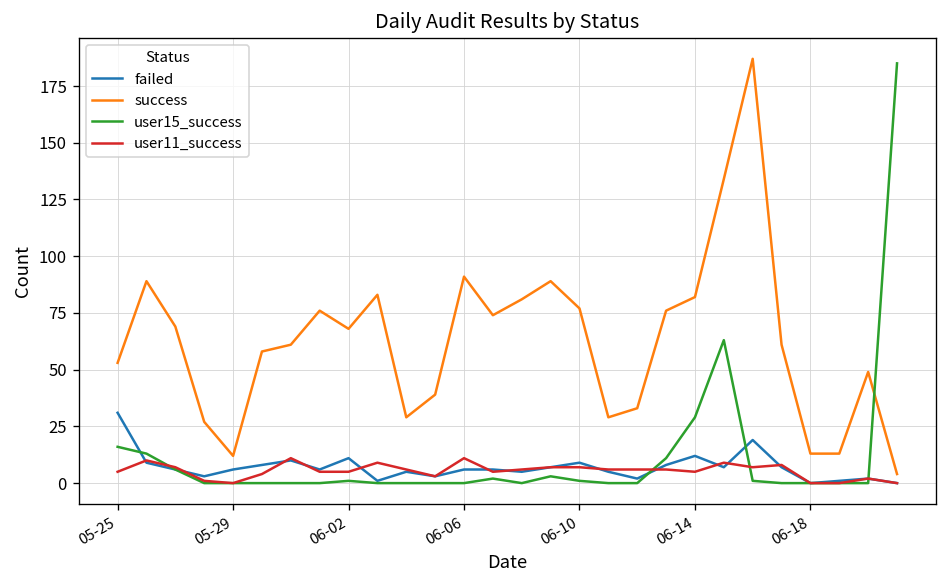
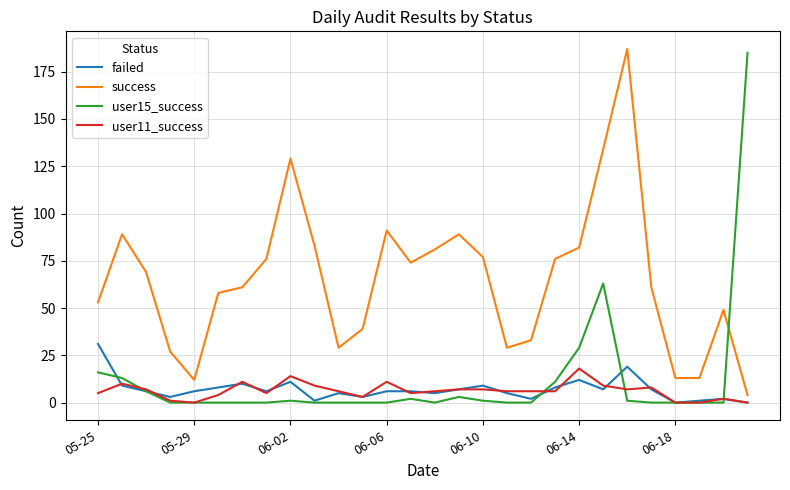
success, 06-02: 68 -> 129
user11_success, 06-02: 5 -> 14
user11_success, 06-14: 5 -> 18
